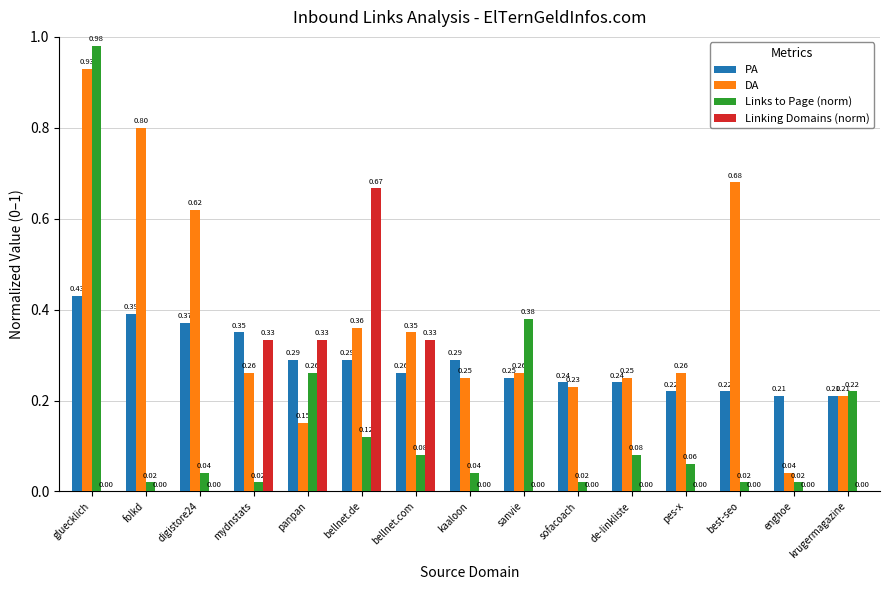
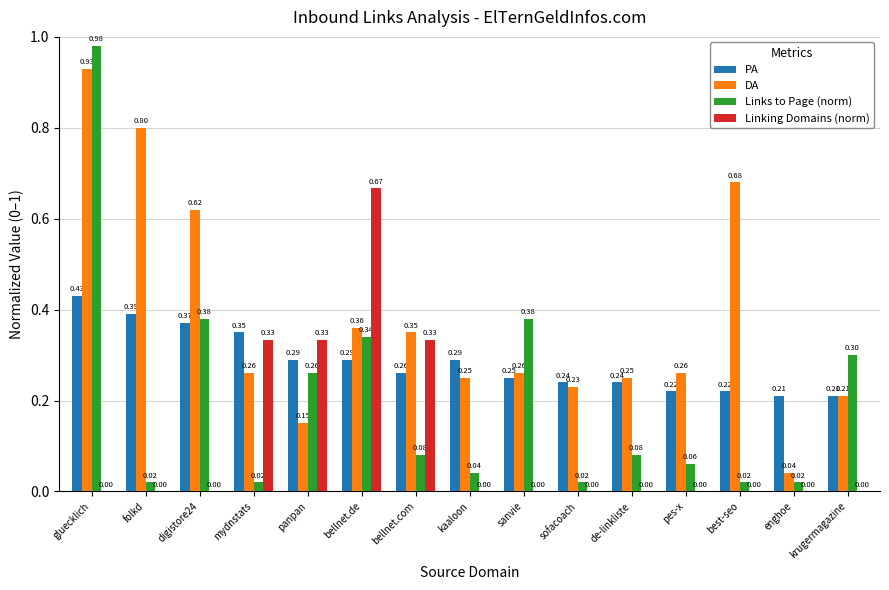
Links to Page (norm), digistore24: 0.04 -> 0.38
Links to Page (norm), bellnet.de: 0.12 -> 0.34
Links to Page (norm), krugermagazine: 0.22 -> 0.30
